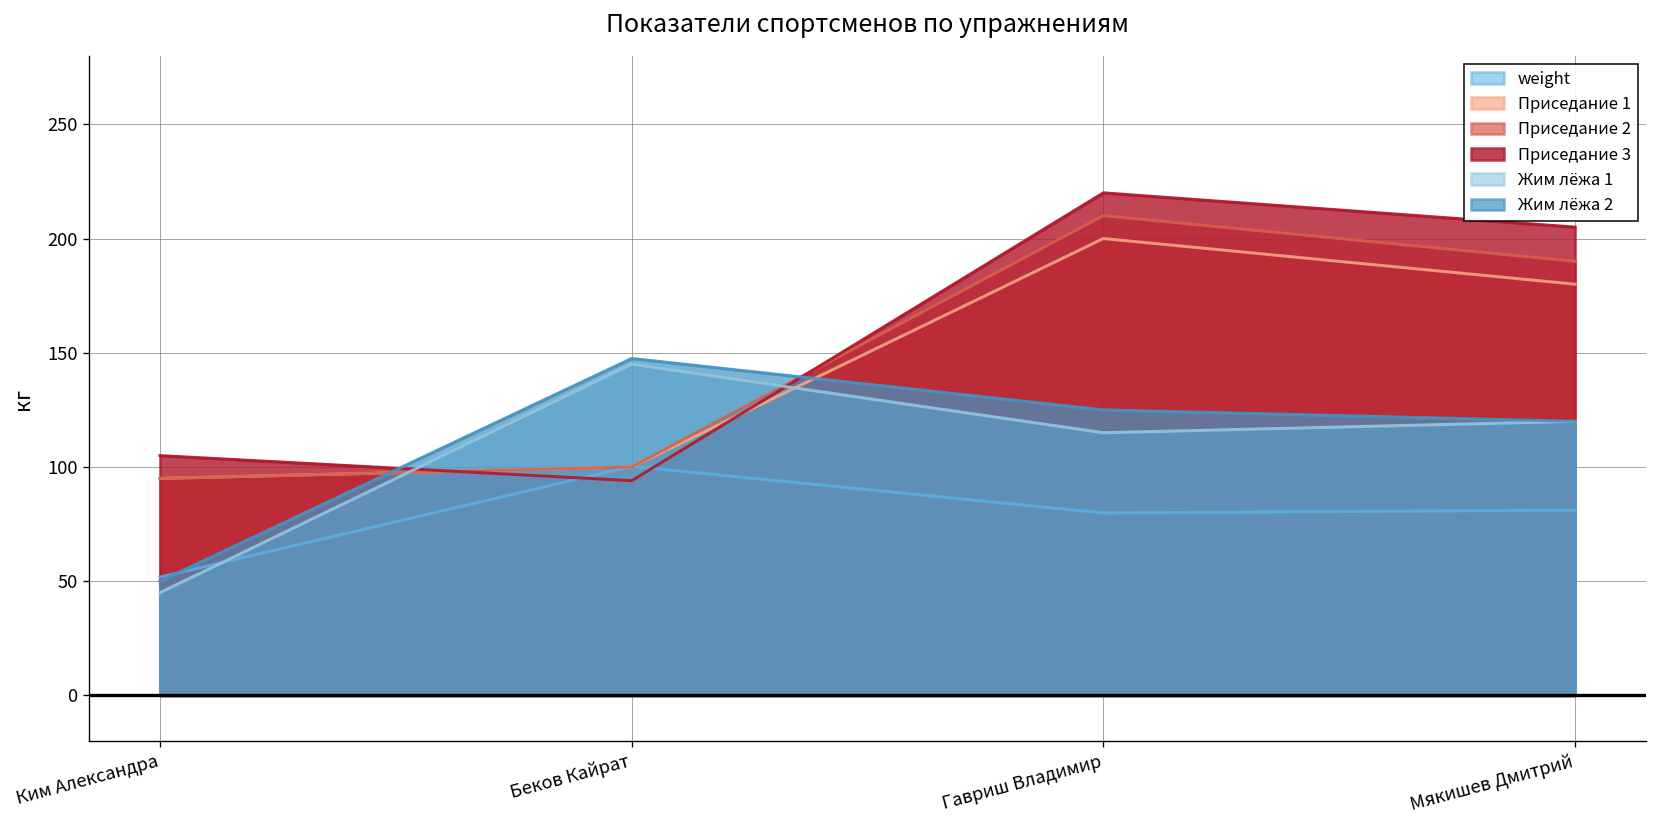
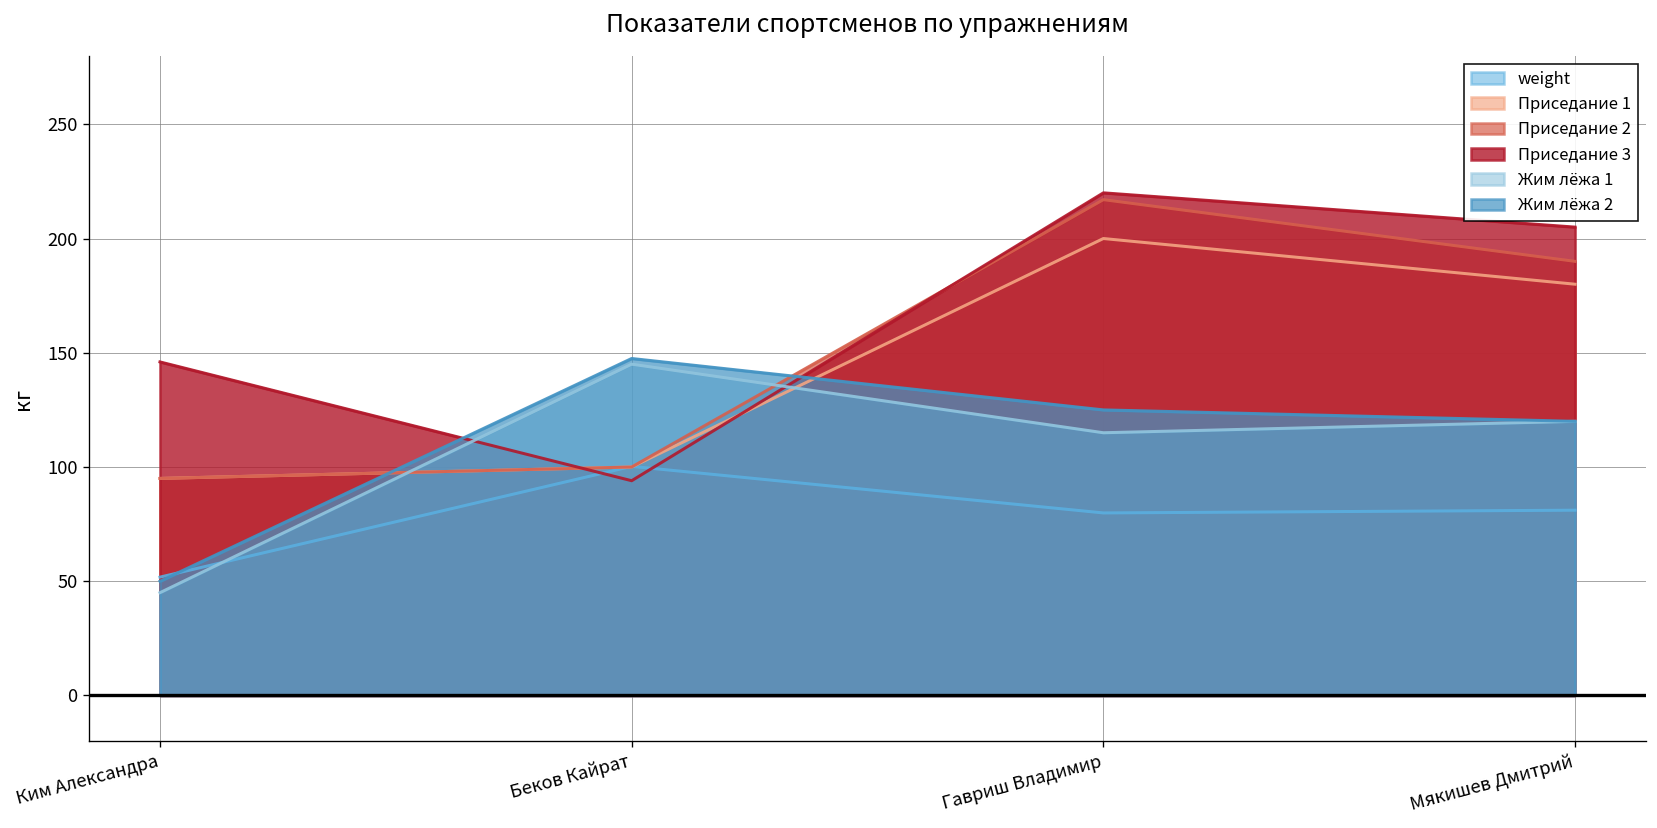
Приседание 3, Ким Александра: 105 -> 146
Приседание 2, Гавриш Владимир: 210 -> 217
